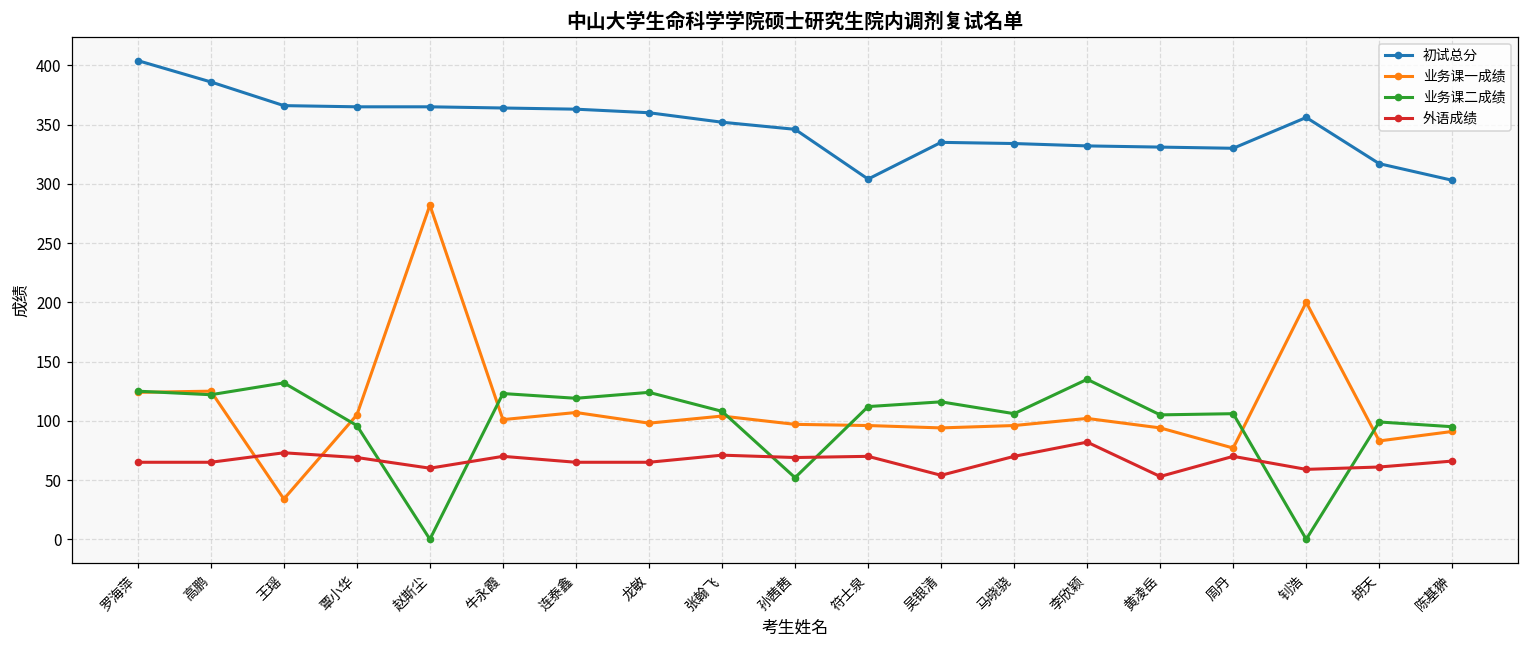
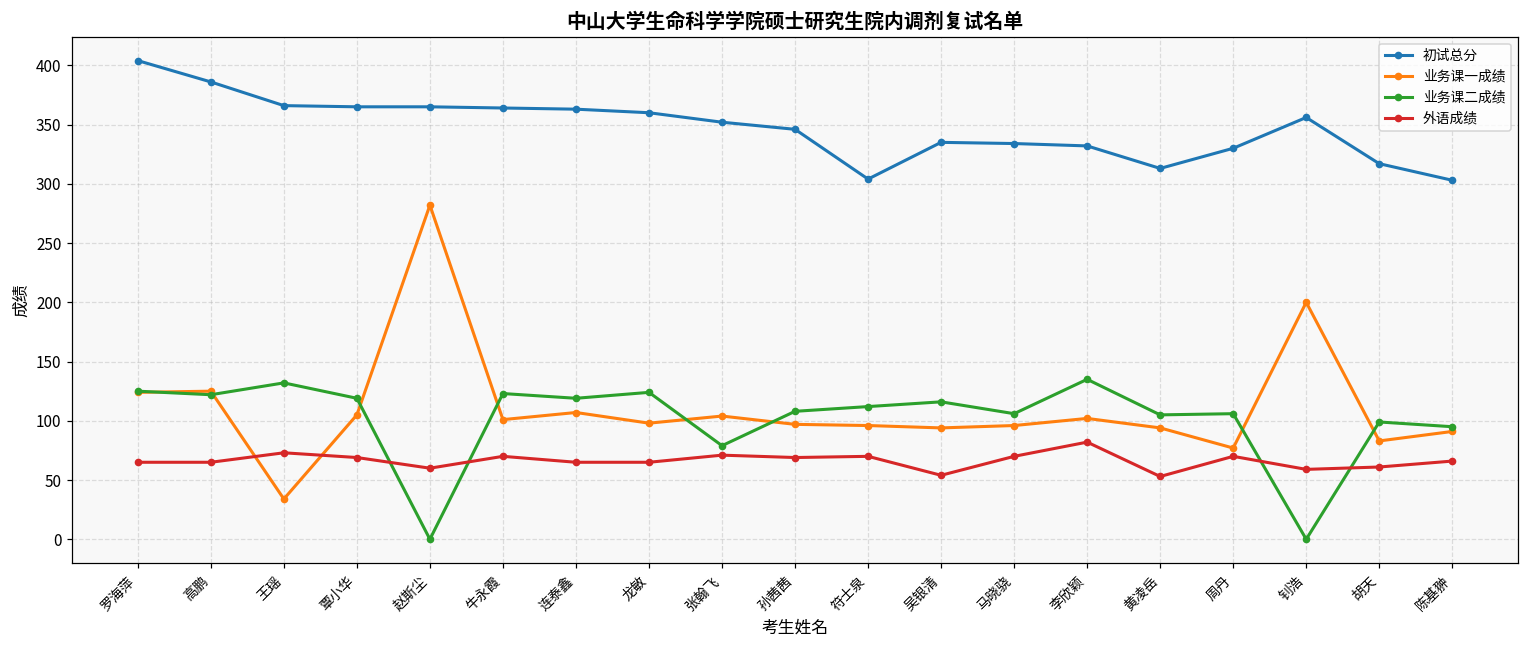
业务课二成绩, 覃小华: 96 -> 119
业务课二成绩, 张翰飞: 108 -> 79
业务课二成绩, 孙茜茜: 52 -> 108
初试总分, 黄凌岳: 331 -> 313
